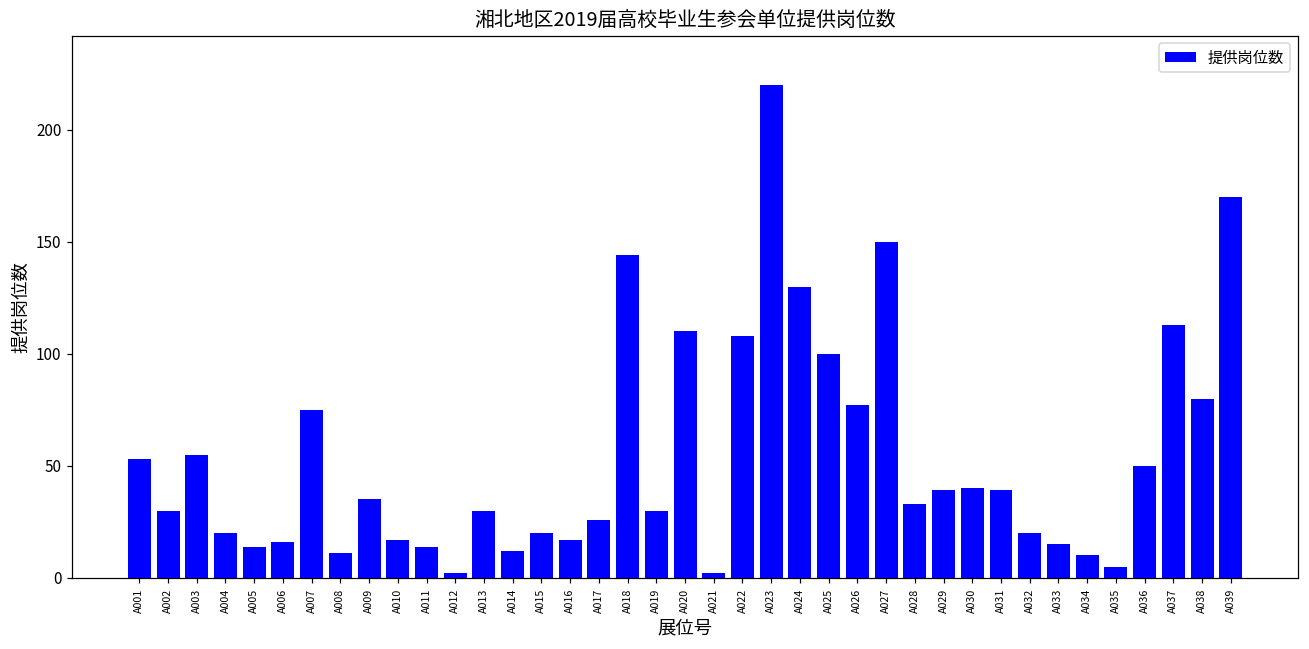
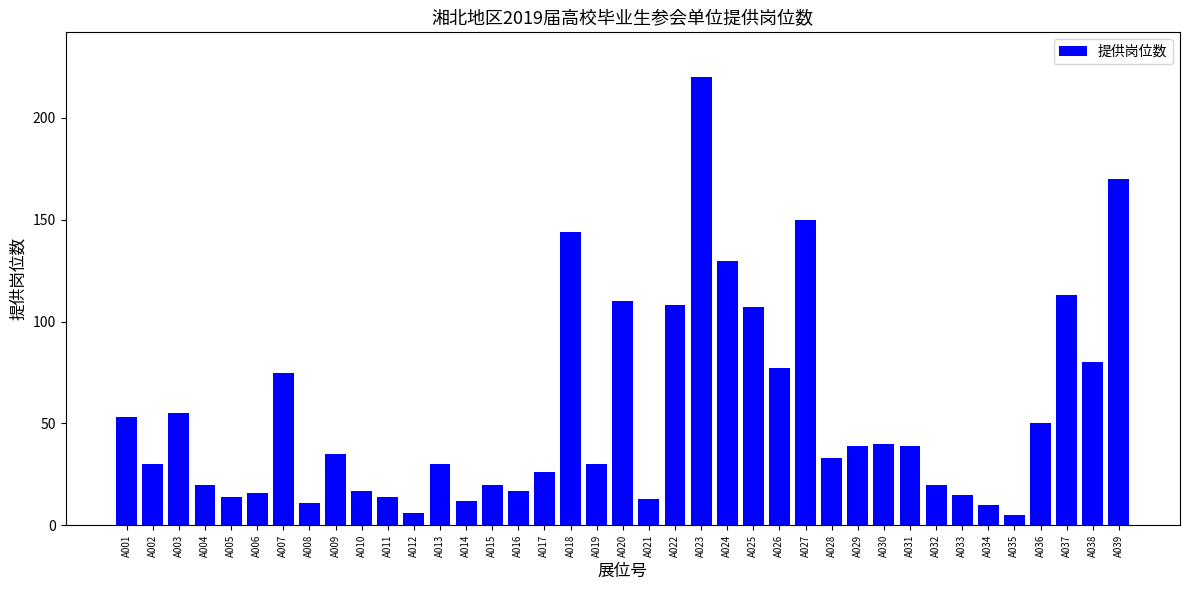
A012: 2 -> 6
A021: 2 -> 13
A025: 100 -> 107
